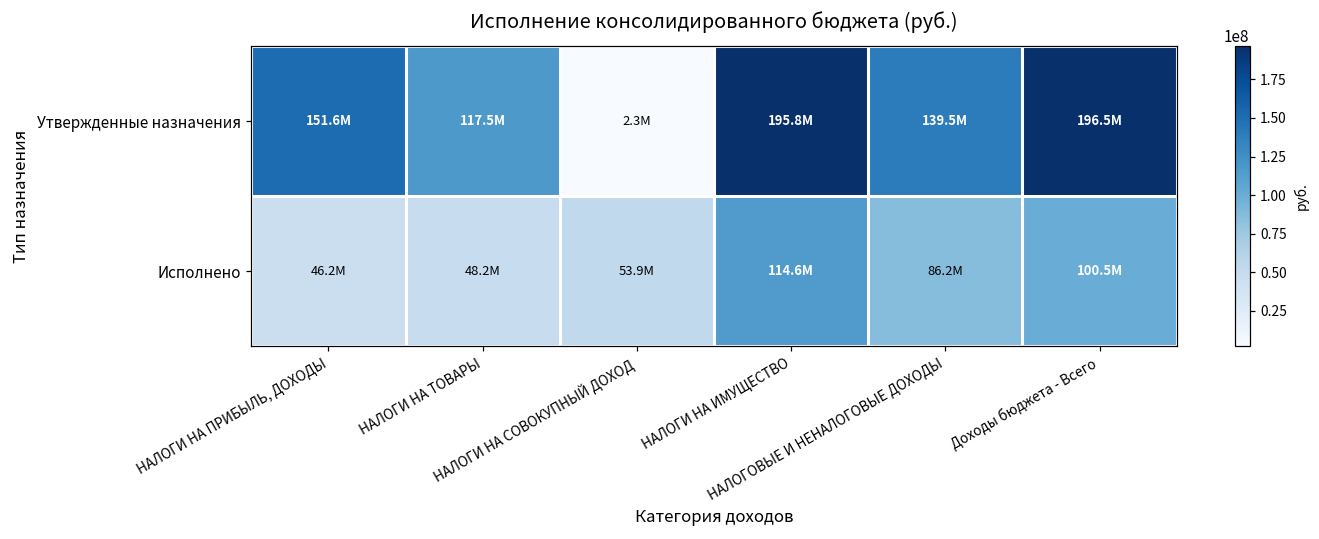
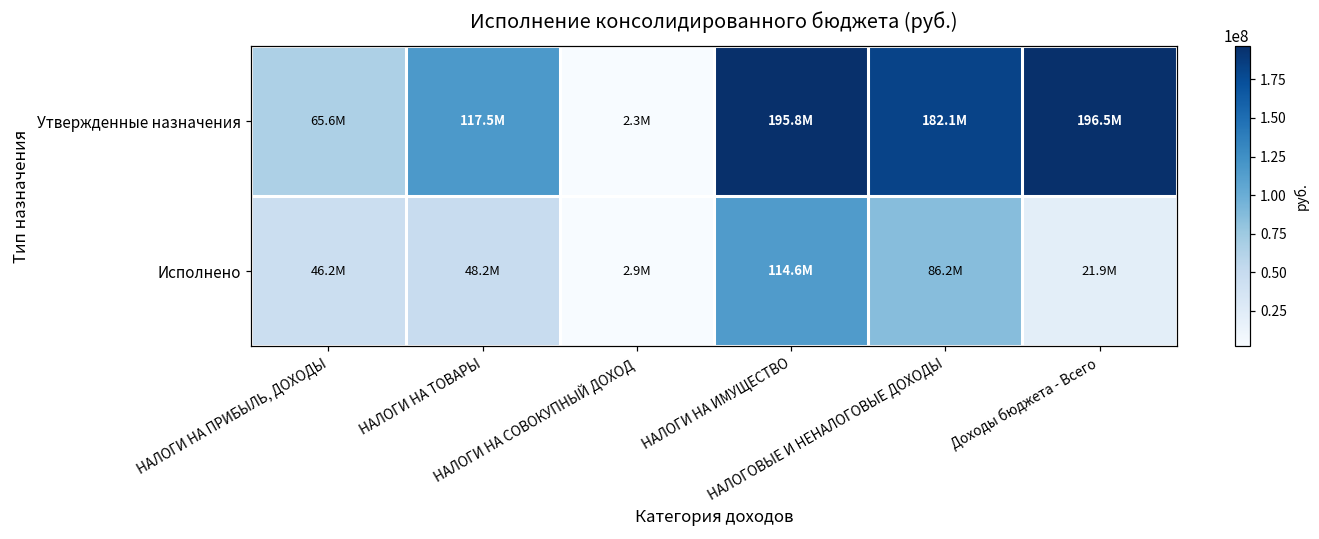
Утвержденные назначения, НАЛОГИ НА ПРИБЫЛЬ, ДОХОДЫ: 151.6M -> 65.6M
Утвержденные назначения, НАЛОГОВЫЕ И НЕНАЛОГОВЫЕ ДОХОДЫ: 139.5M -> 182.1M
Исполнено, НАЛОГИ НА СОВОКУПНЫЙ ДОХОД: 53.9M -> 2.9M
Исполнено, Доходы бюджета - Всего: 100.5M -> 21.9M
